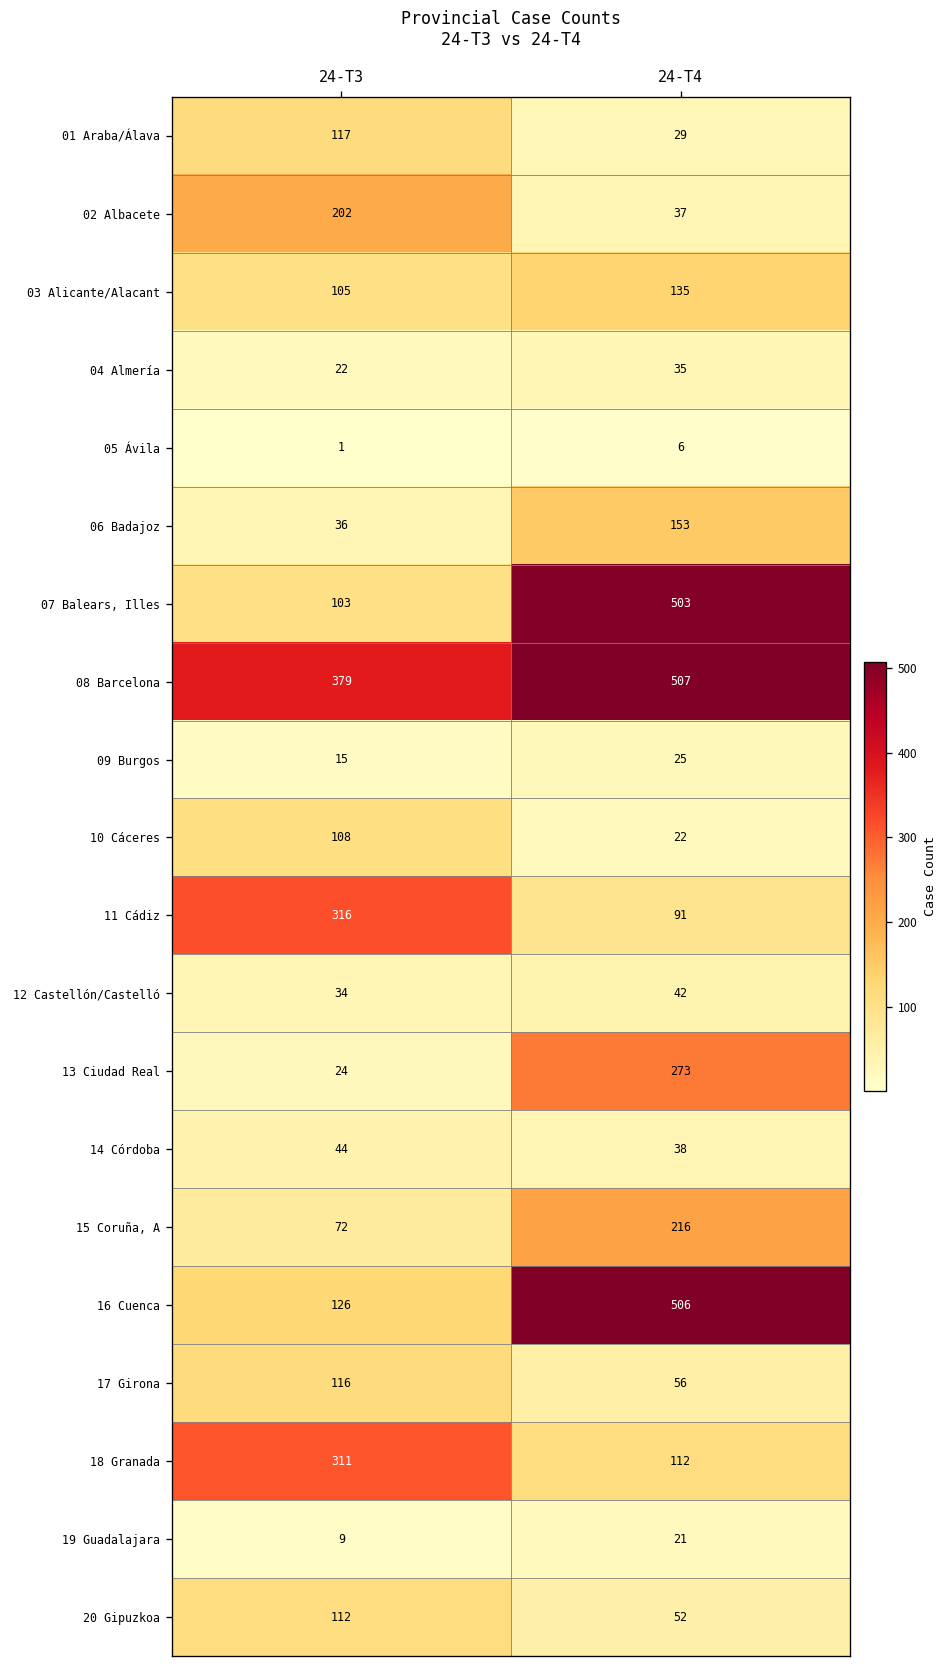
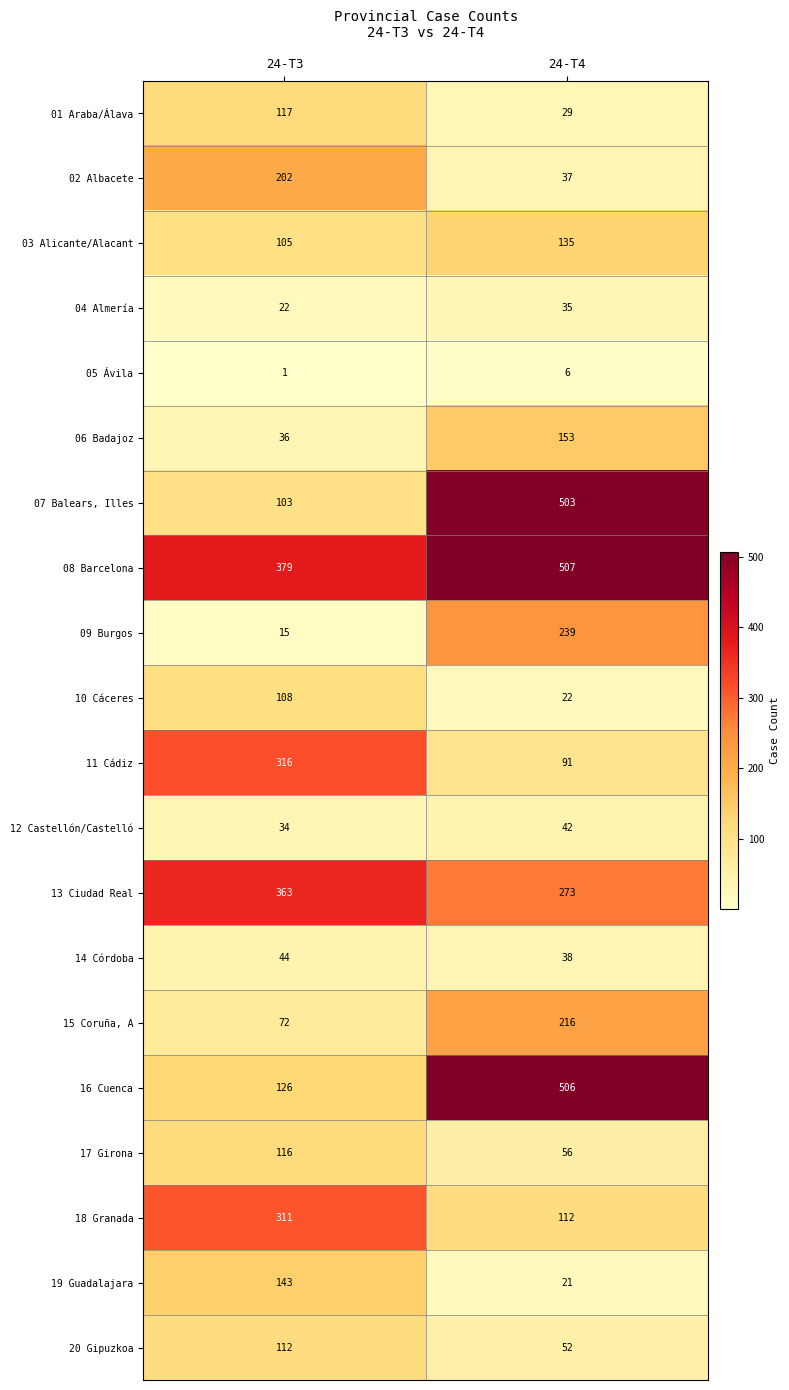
09 Burgos, 24-T4: 25 -> 239
13 Ciudad Real, 24-T3: 24 -> 363
19 Guadalajara, 24-T3: 9 -> 143
